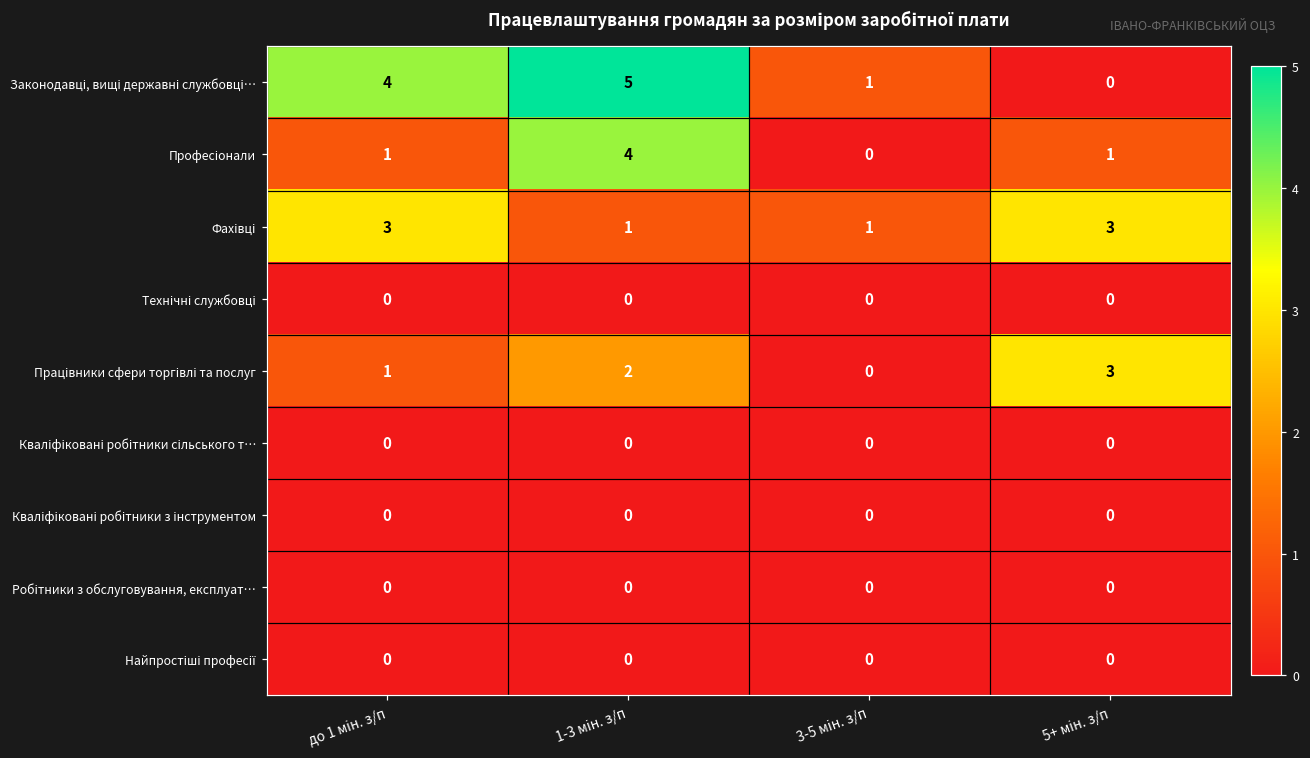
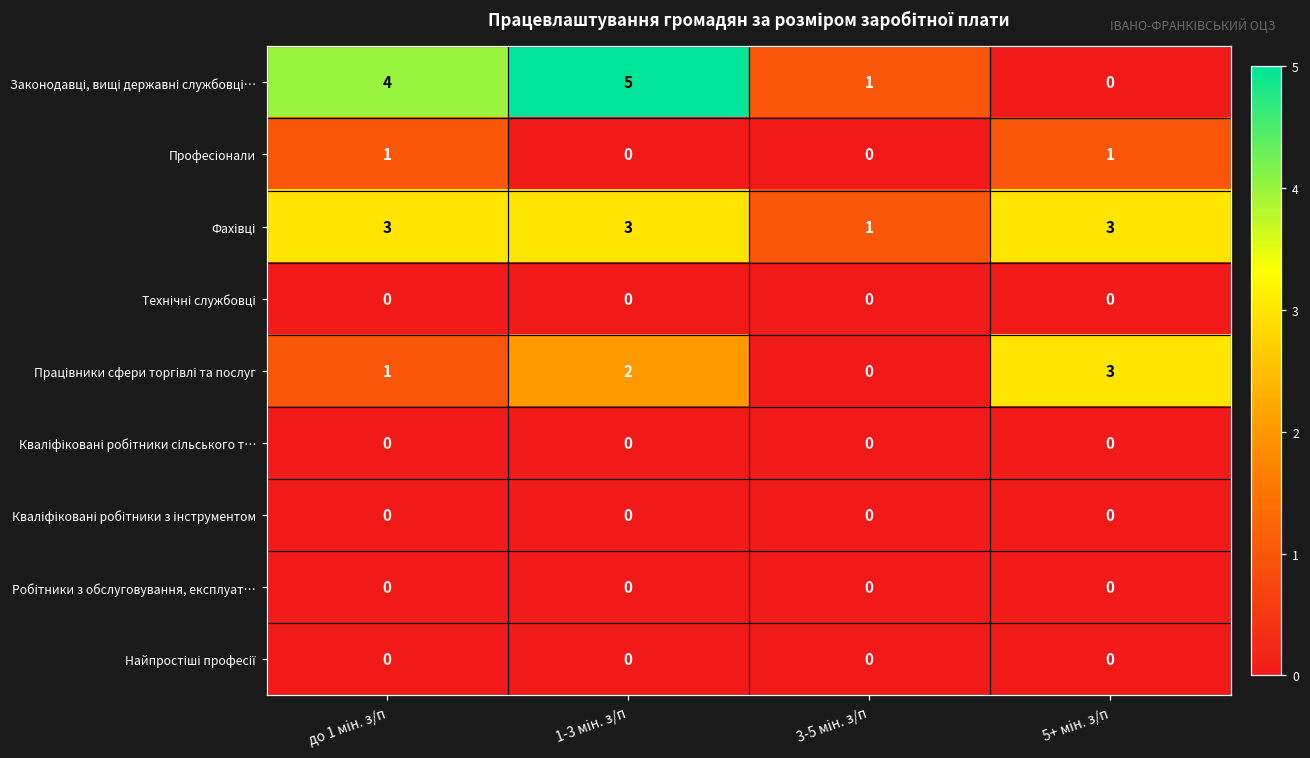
Професіонали, 1-3 мін. з/п: 4 -> 0
Фахівці, 1-3 мін. з/п: 1 -> 3
